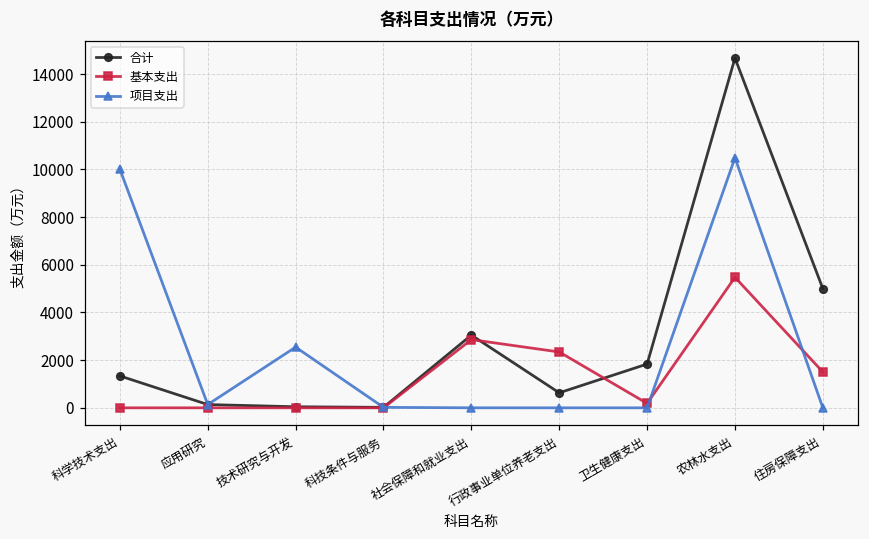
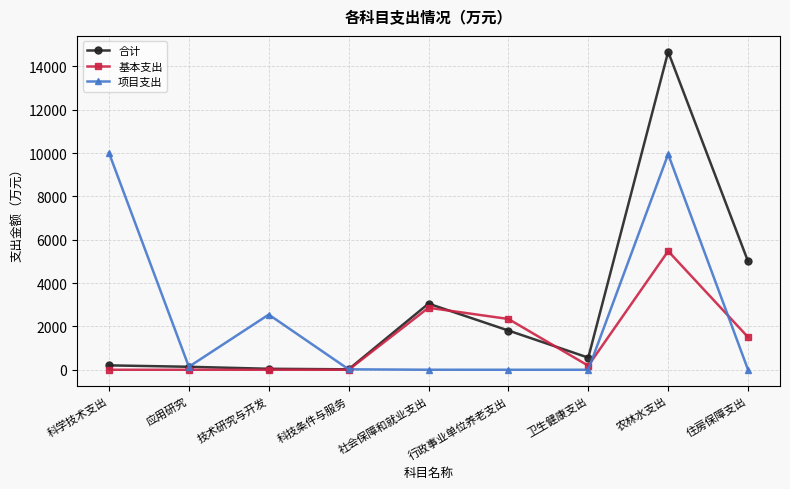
合计, 科学技术支出: 1300 -> 200
合计, 行政事业单位养老支出: 600 -> 1800
合计, 卫生健康支出: 1800 -> 600
项目支出, 农林水支出: 10500 -> 9900
